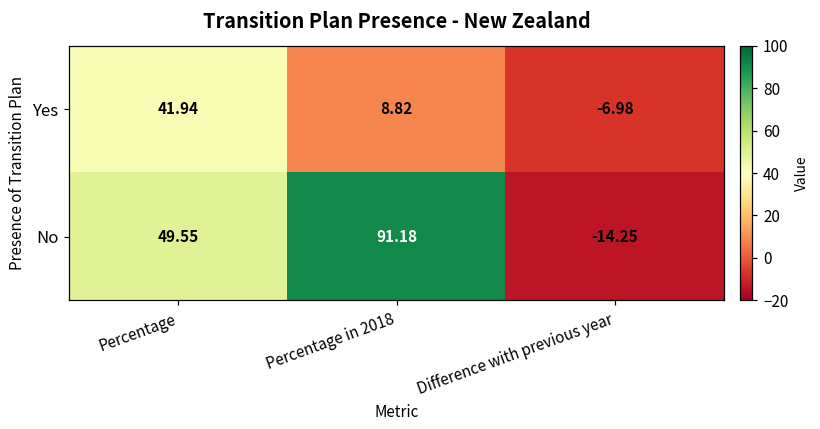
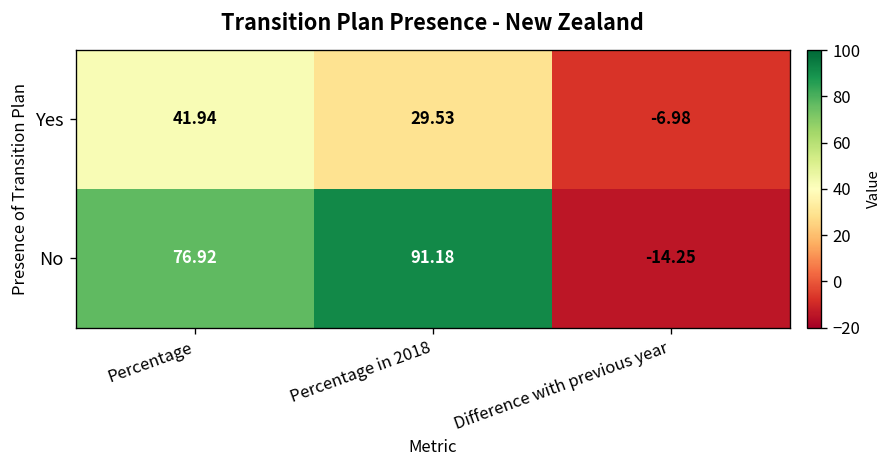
Yes, Percentage in 2018: 8.82 -> 29.53
No, Percentage: 49.55 -> 76.92
